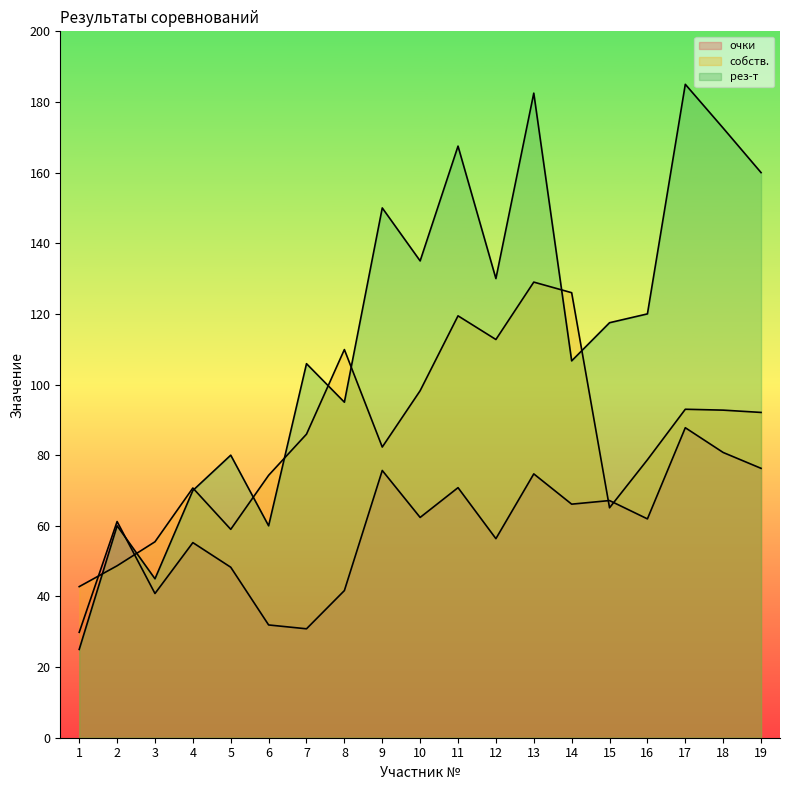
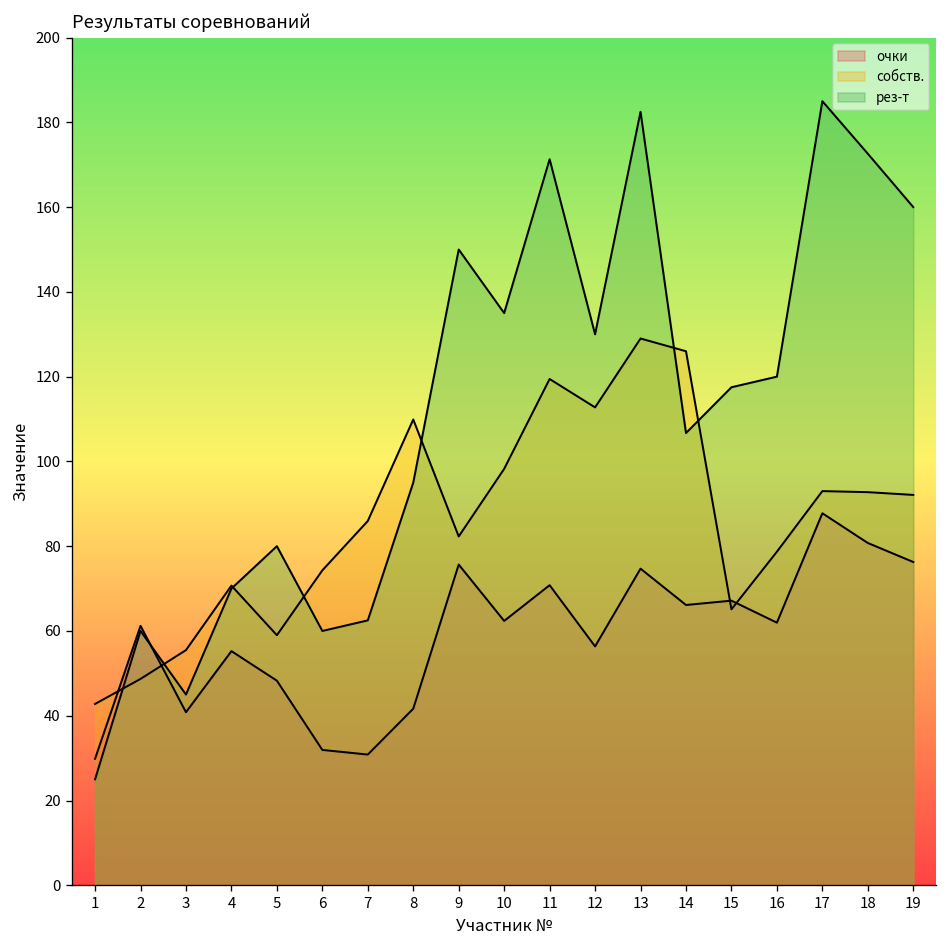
рез-т, 7: 106 -> 63
рез-т, 11: 168 -> 171
